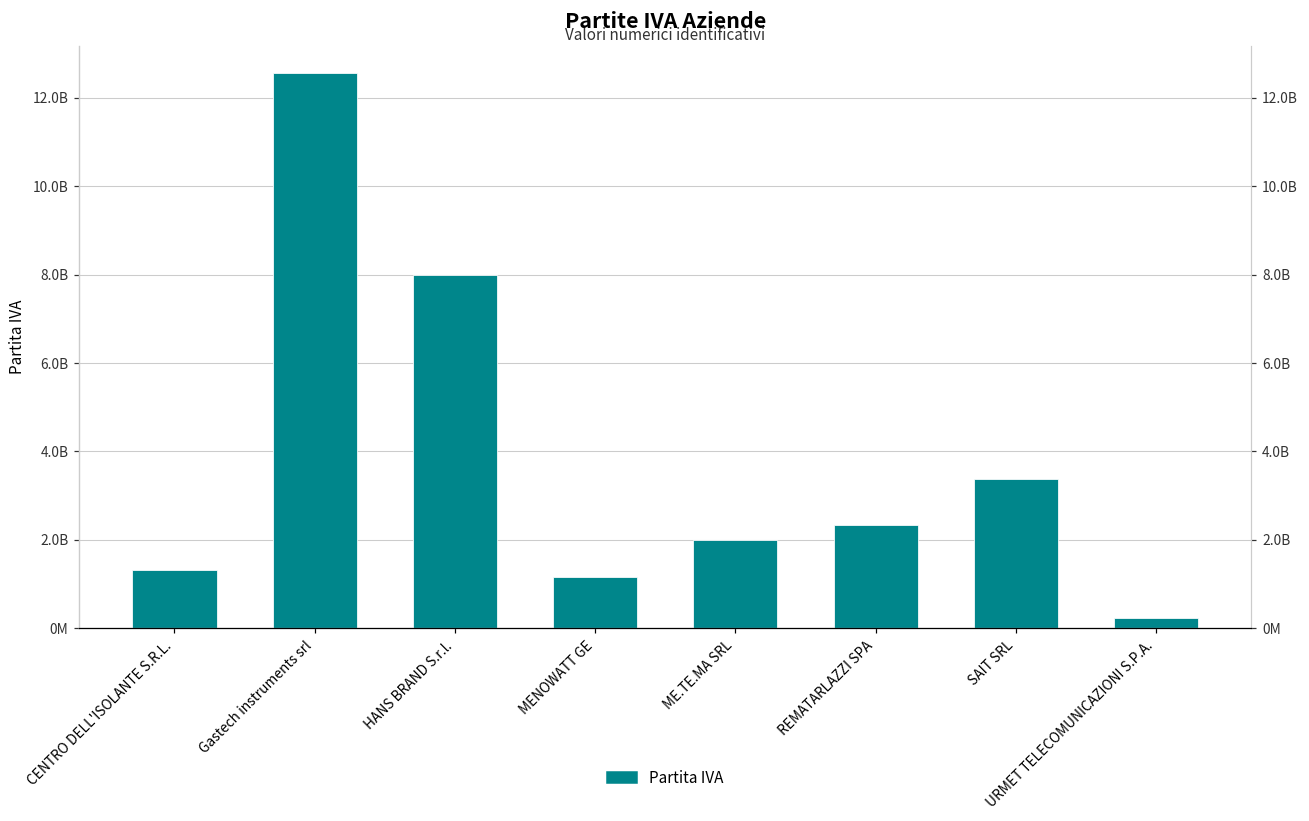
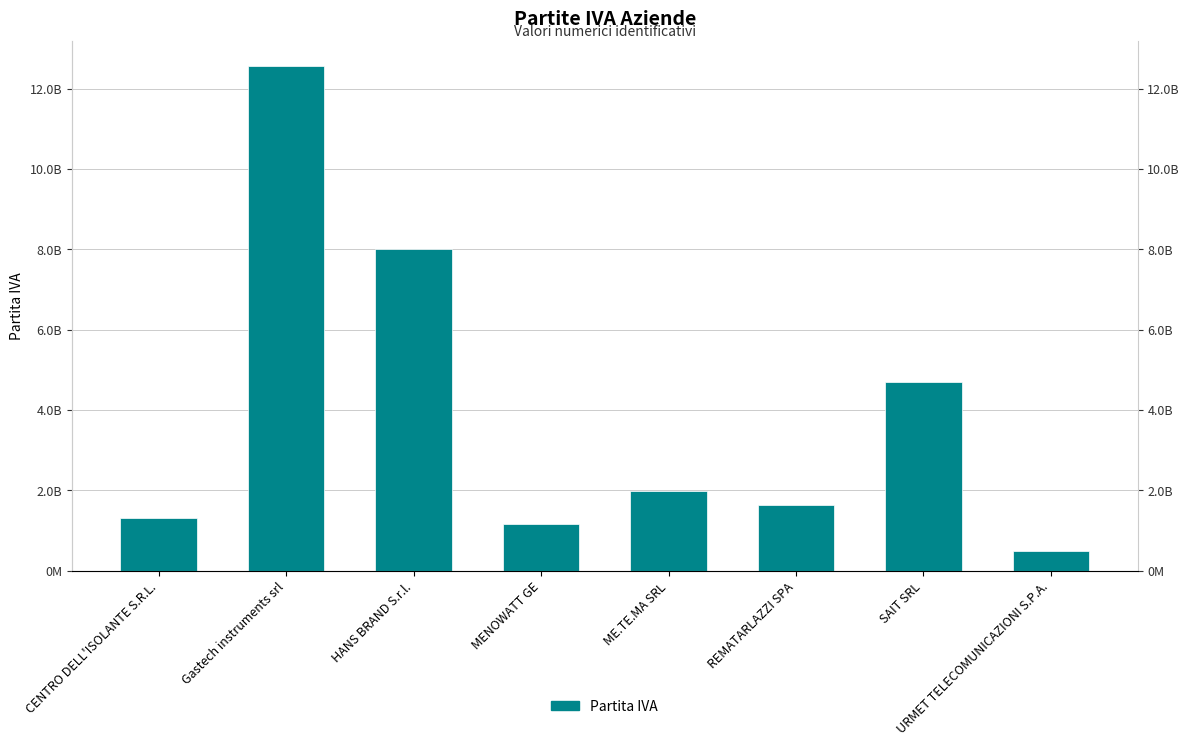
REMATARLAZZI SPA: 2300000000 -> 1600000000
SAIT SRL: 3400000000 -> 4700000000
URMET TELECOMUNICAZIONI S.P.A.: 200000000 -> 500000000
